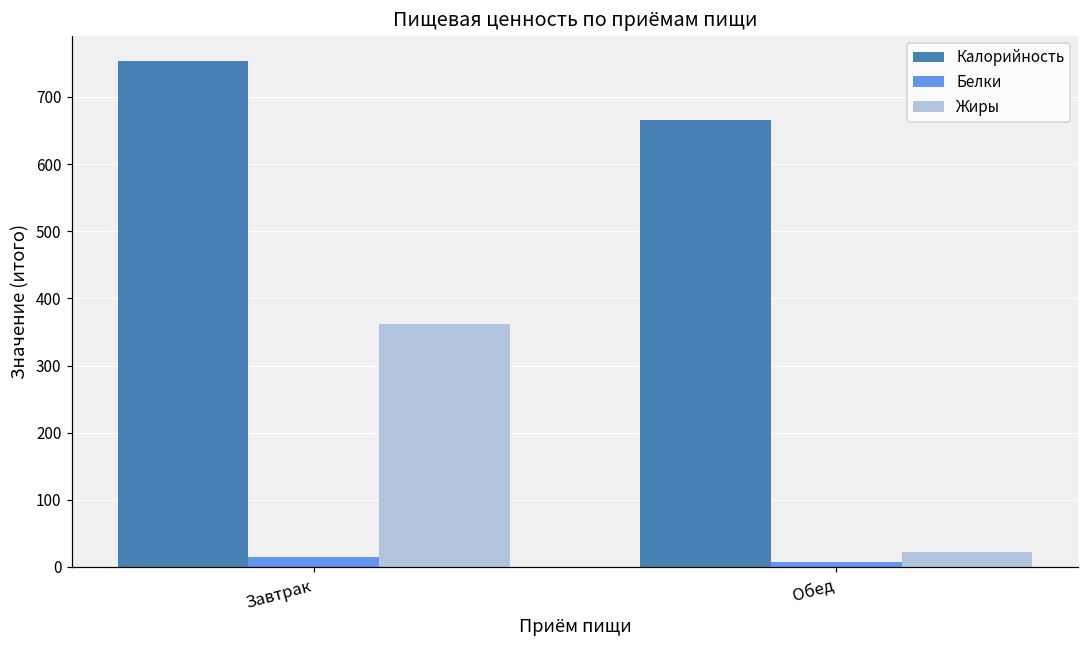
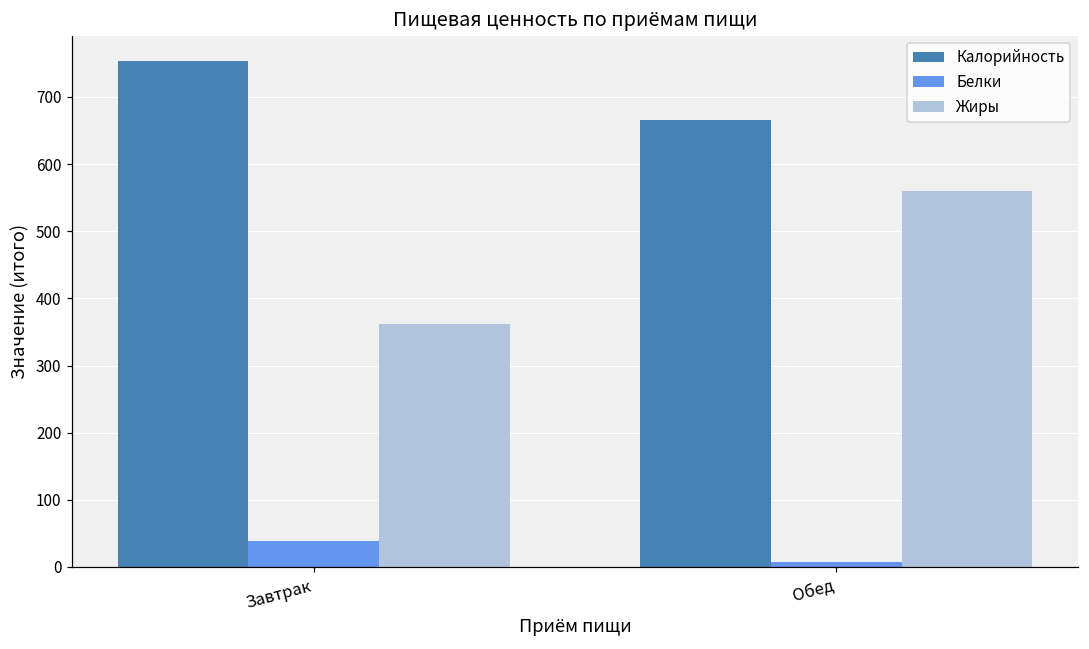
Белки, Завтрак: 20 -> 40
Жиры, Обед: 20 -> 560
